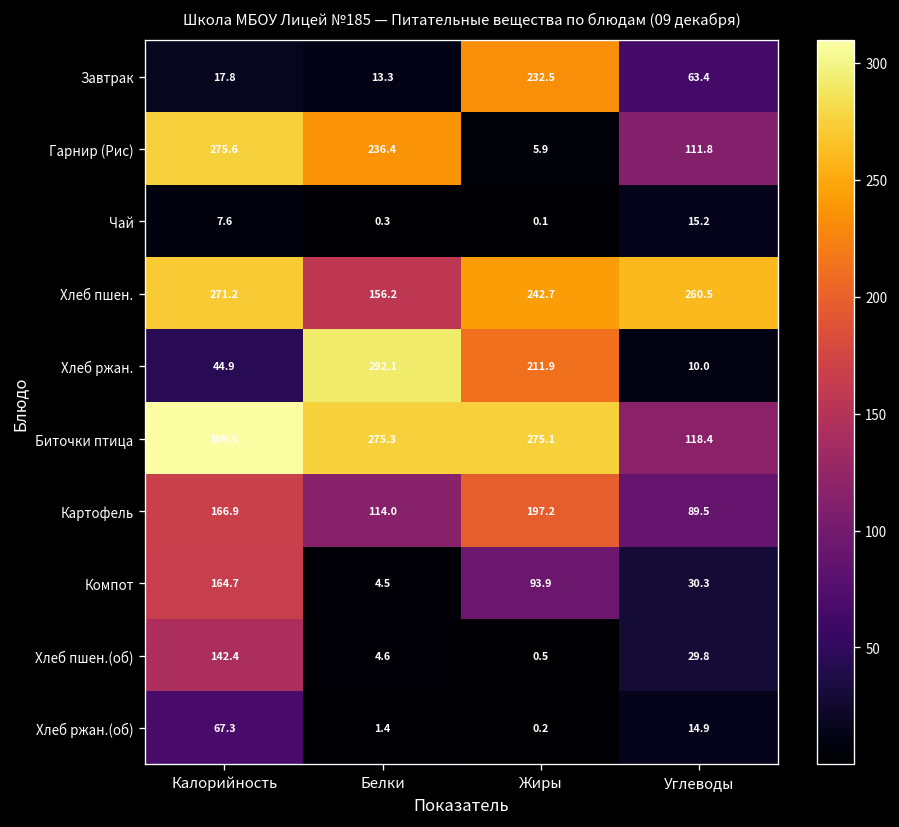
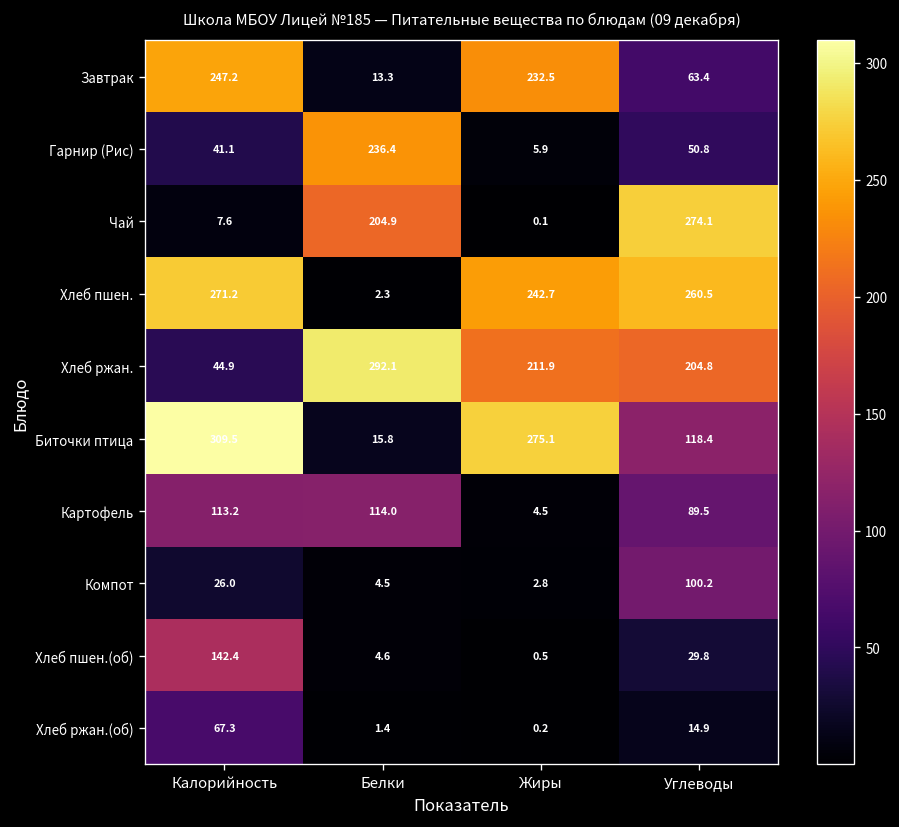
Завтрак, Калорийность: 17.8 -> 247.2
Гарнир (Рис), Калорийность: 275.6 -> 41.1
Гарнир (Рис), Углеводы: 111.8 -> 50.8
Чай, Белки: 0.3 -> 204.9
Чай, Углеводы: 15.2 -> 274.1
Хлеб пшен., Белки: 156.2 -> 2.3
Хлеб ржан., Углеводы: 10.0 -> 204.8
Биточки птица, Белки: 275.3 -> 15.8
Картофель, Калорийность: 166.9 -> 113.2
Картофель, Жиры: 197.2 -> 4.5
Компот, Калорийность: 164.7 -> 26.0
Компот, Жиры: 93.9 -> 2.8
Компот, Углеводы: 30.3 -> 100.2
